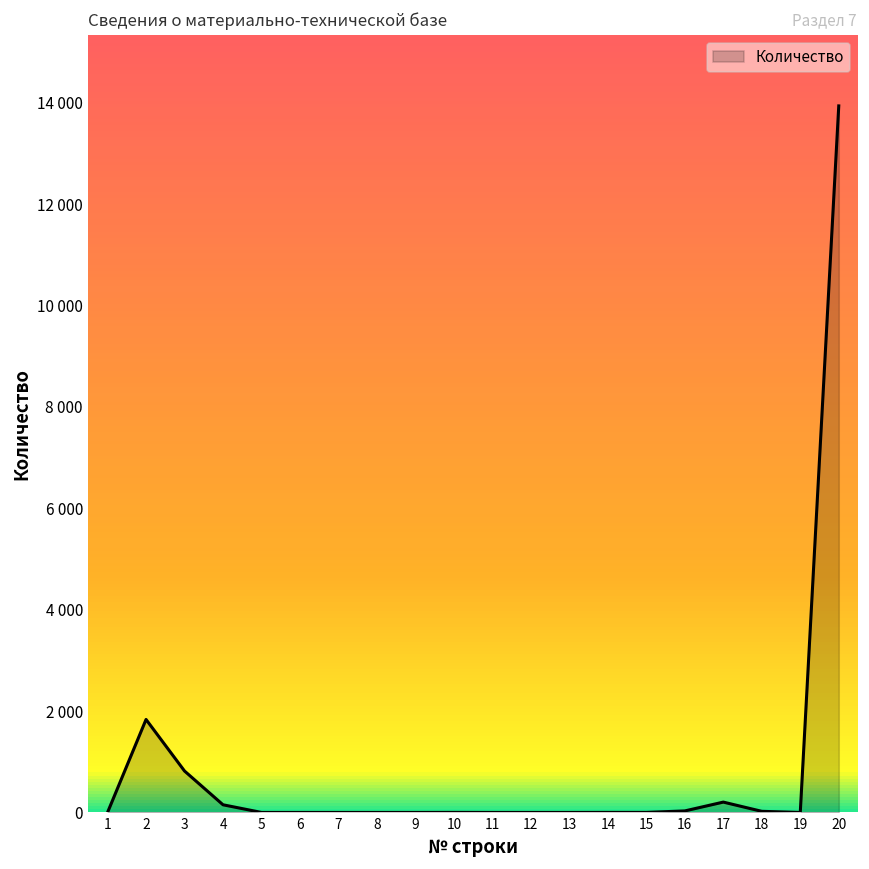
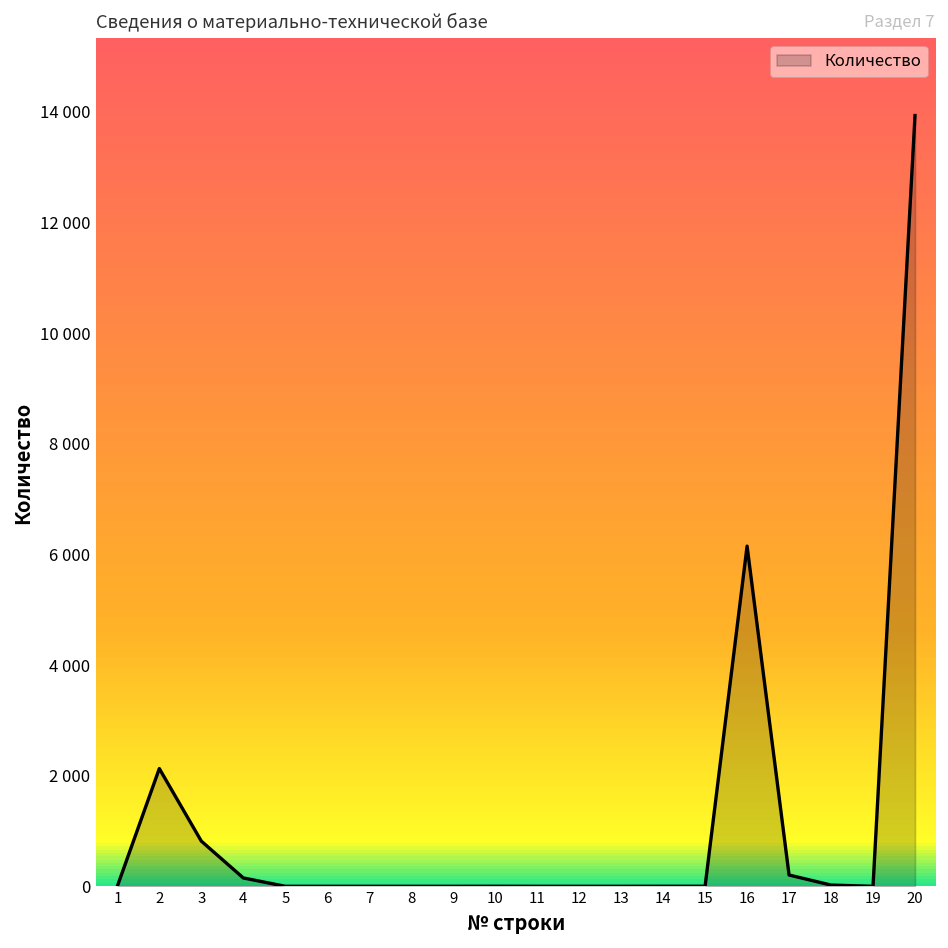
2: 1800 -> 2100
16: 0 -> 6200
